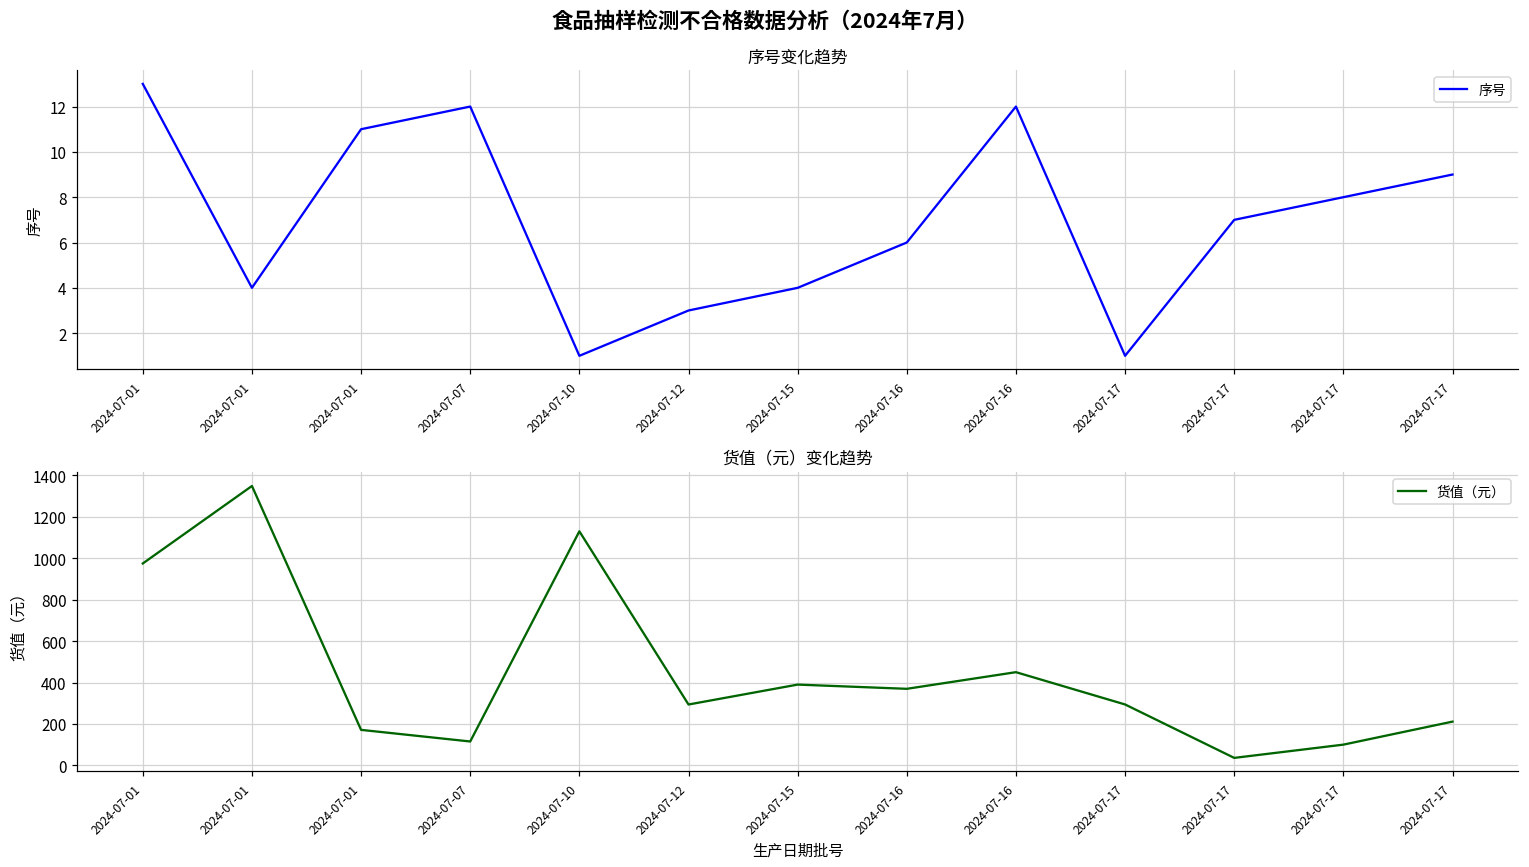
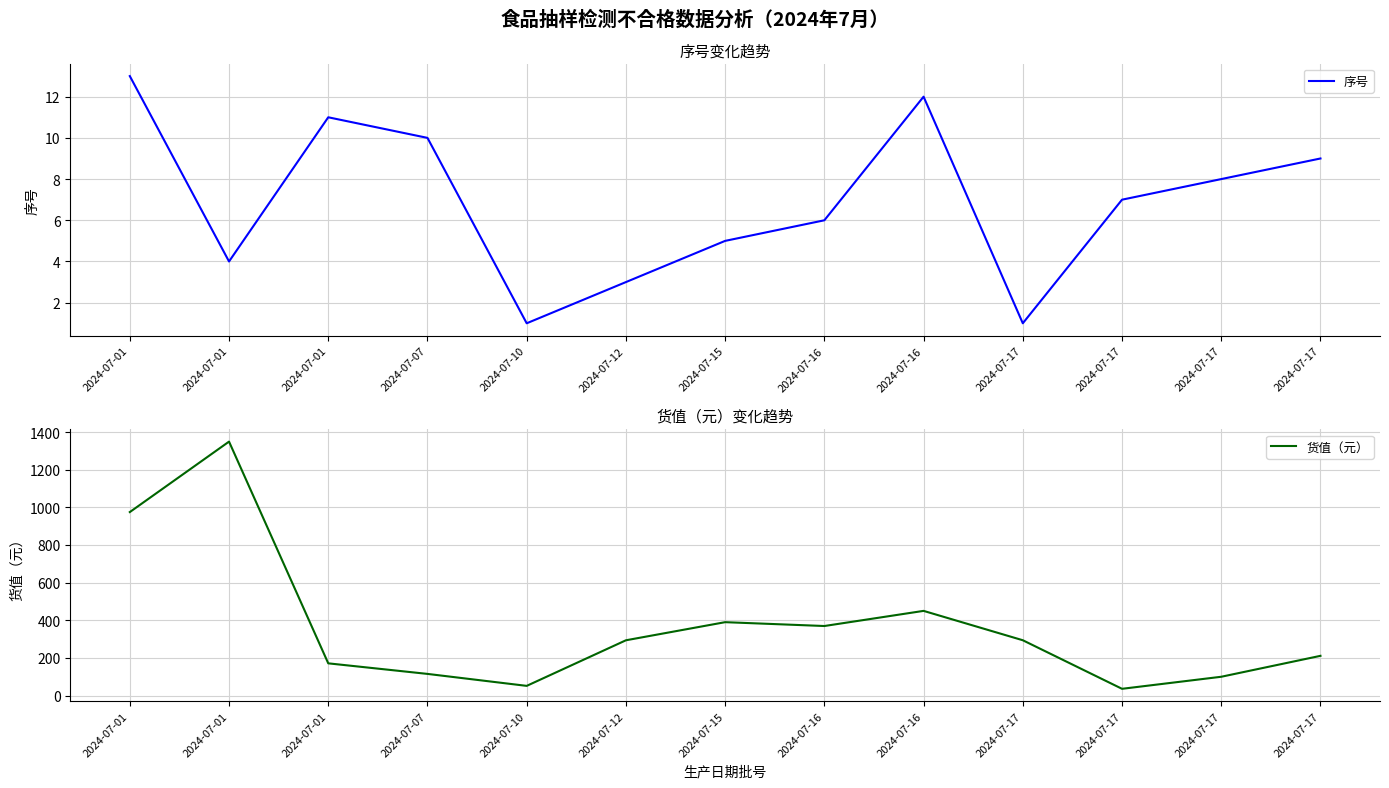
序号变化趋势, 2024-07-07: 12 -> 10
序号变化趋势, 2024-07-15: 4 -> 5
货值（元）变化趋势, 2024-07-10: 1130 -> 50
